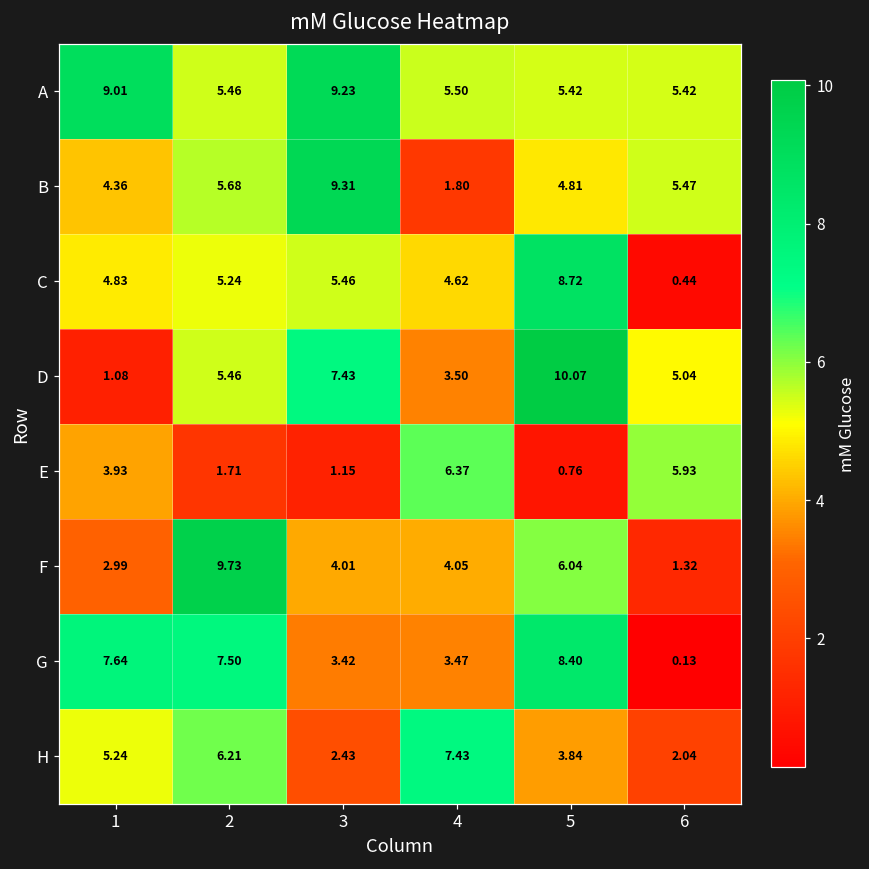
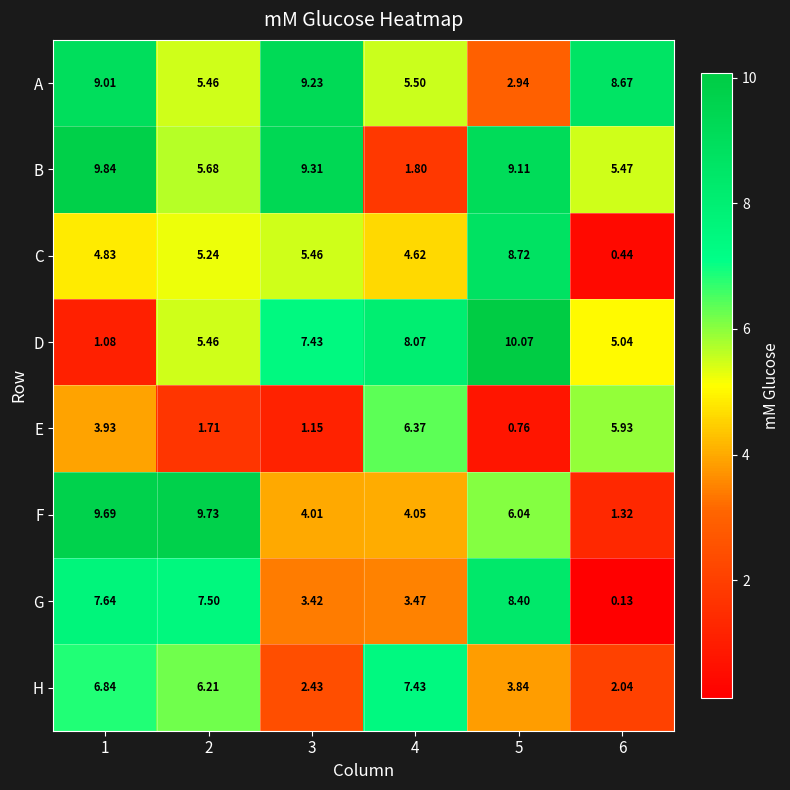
A, 5: 5.42 -> 2.94
A, 6: 5.42 -> 8.67
B, 1: 4.36 -> 9.84
B, 5: 4.81 -> 9.11
D, 4: 3.50 -> 8.07
F, 1: 2.99 -> 9.69
H, 1: 5.24 -> 6.84
